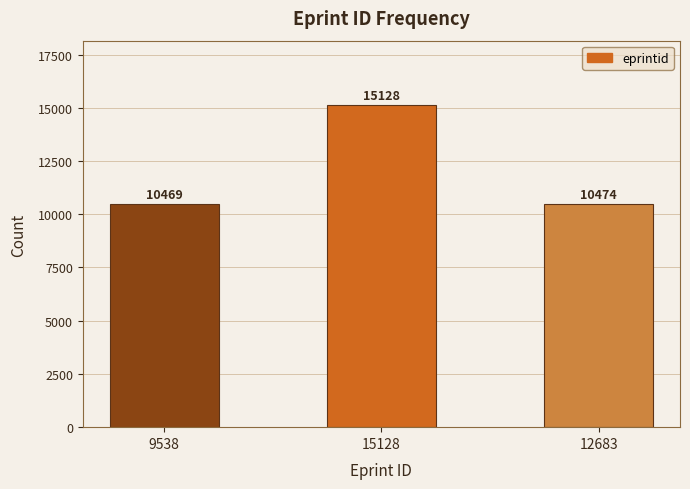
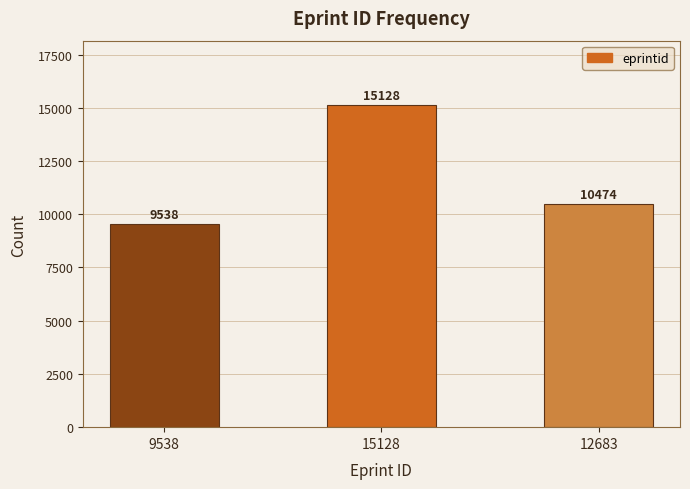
9538: 10469 -> 9538
